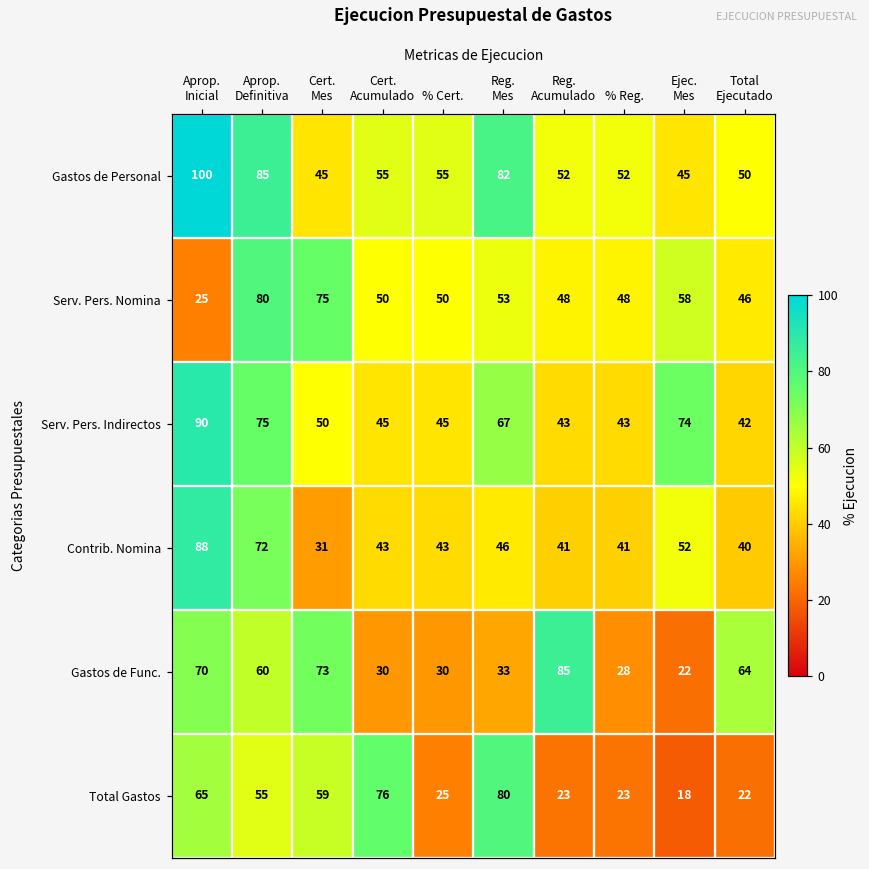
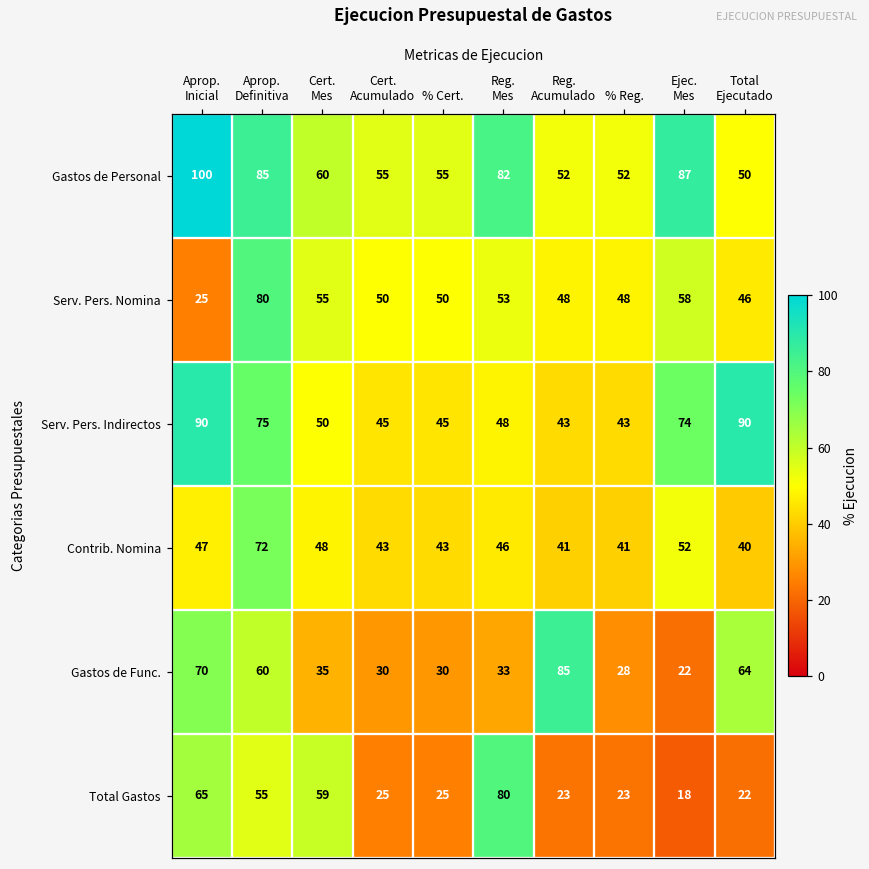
Gastos de Personal, Cert. Mes: 45 -> 60
Gastos de Personal, Ejec. Mes: 45 -> 87
Serv. Pers. Nomina, Cert. Mes: 75 -> 55
Serv. Pers. Indirectos, Reg. Mes: 67 -> 48
Serv. Pers. Indirectos, Total Ejecutado: 42 -> 90
Contrib. Nomina, Aprop. Inicial: 88 -> 47
Contrib. Nomina, Cert. Mes: 31 -> 48
Gastos de Func., Cert. Mes: 73 -> 35
Total Gastos, Cert. Acumulado: 76 -> 25
